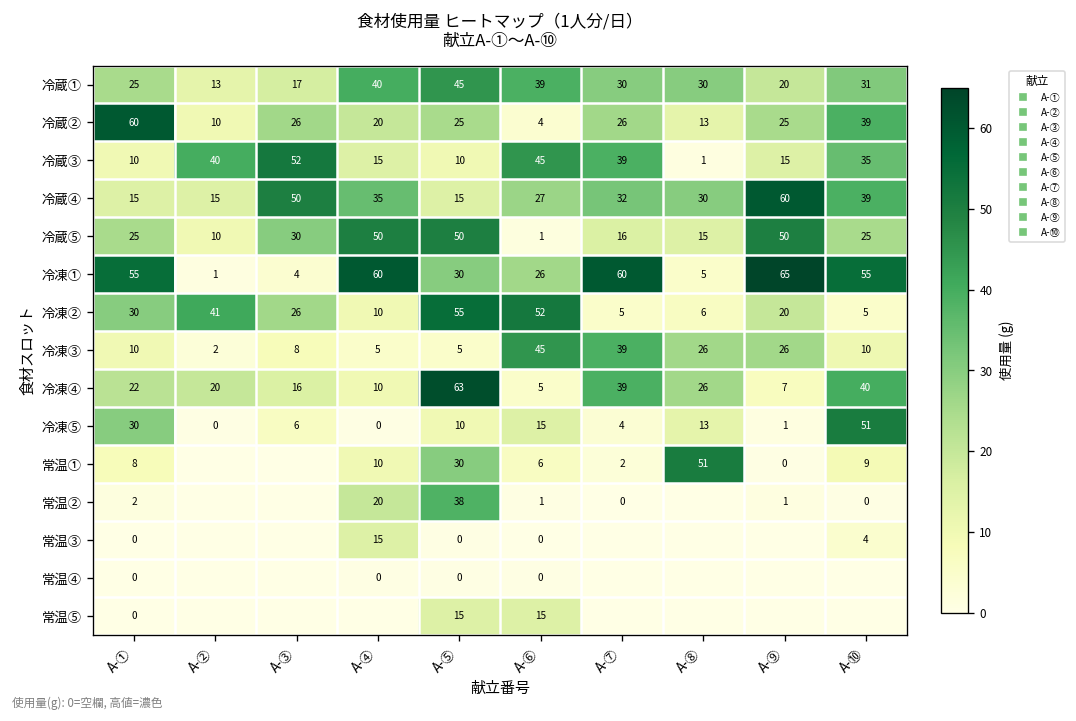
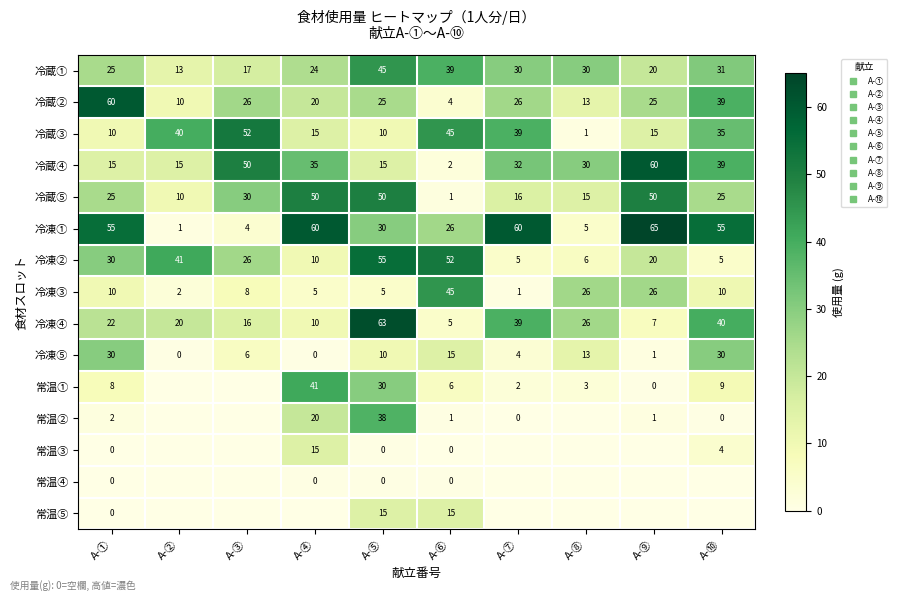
冷蔵①, A-④: 40 -> 24
冷蔵④, A-⑥: 27 -> 2
冷凍③, A-⑦: 39 -> 1
冷凍⑤, A-⑩: 51 -> 30
常温①, A-④: 10 -> 41
常温①, A-⑧: 51 -> 3
